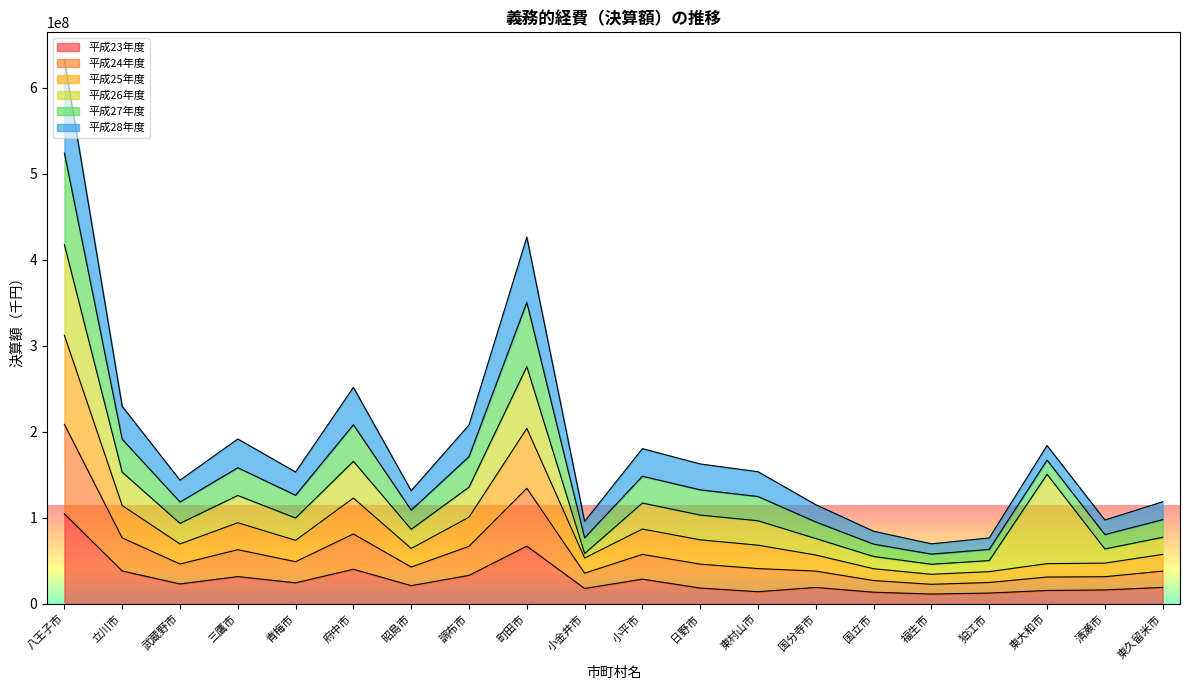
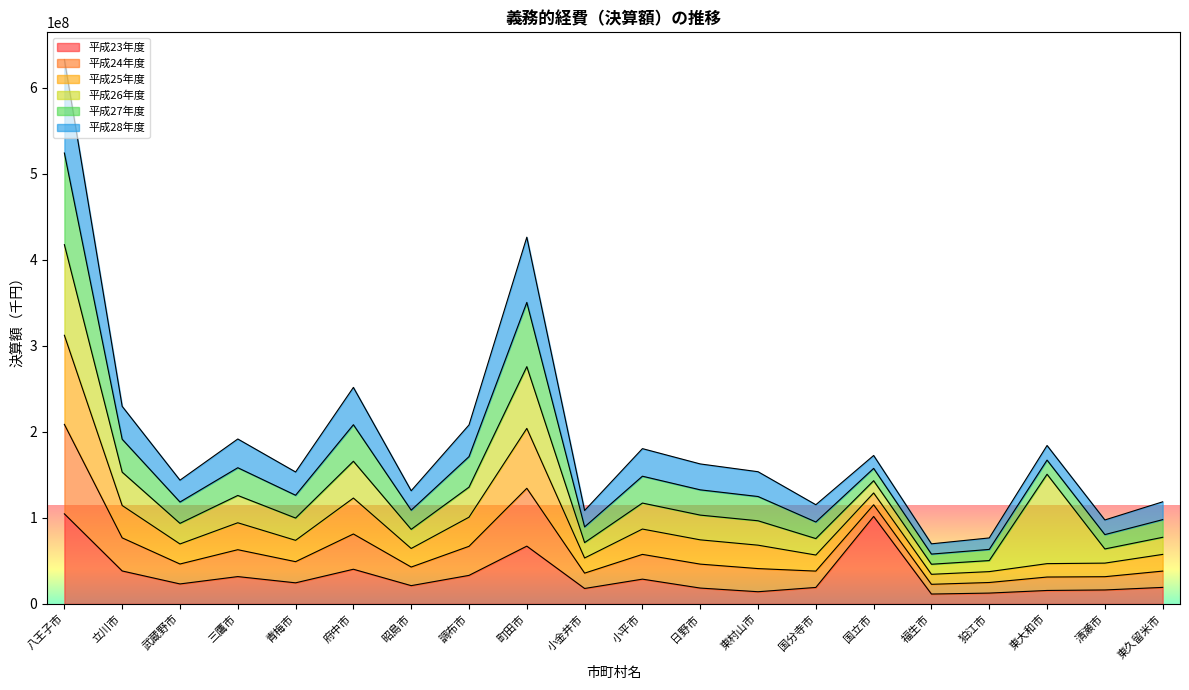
平成26年度, 小金井市: 10000000 -> 20000000
平成23年度, 国立市: 10000000 -> 100000000
